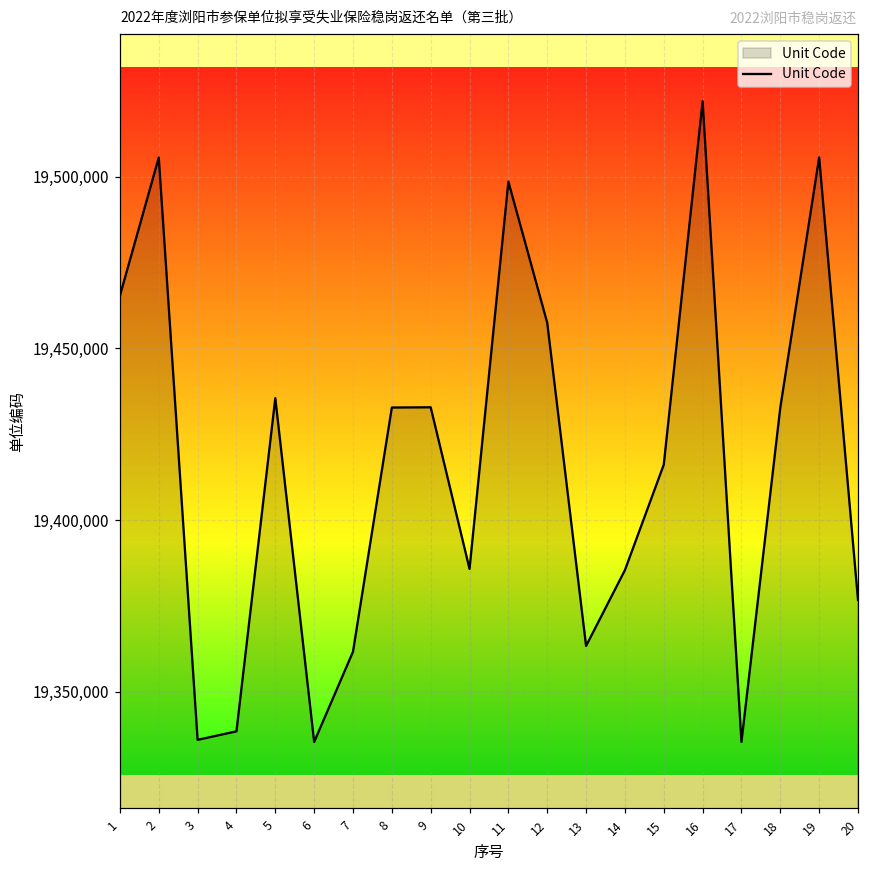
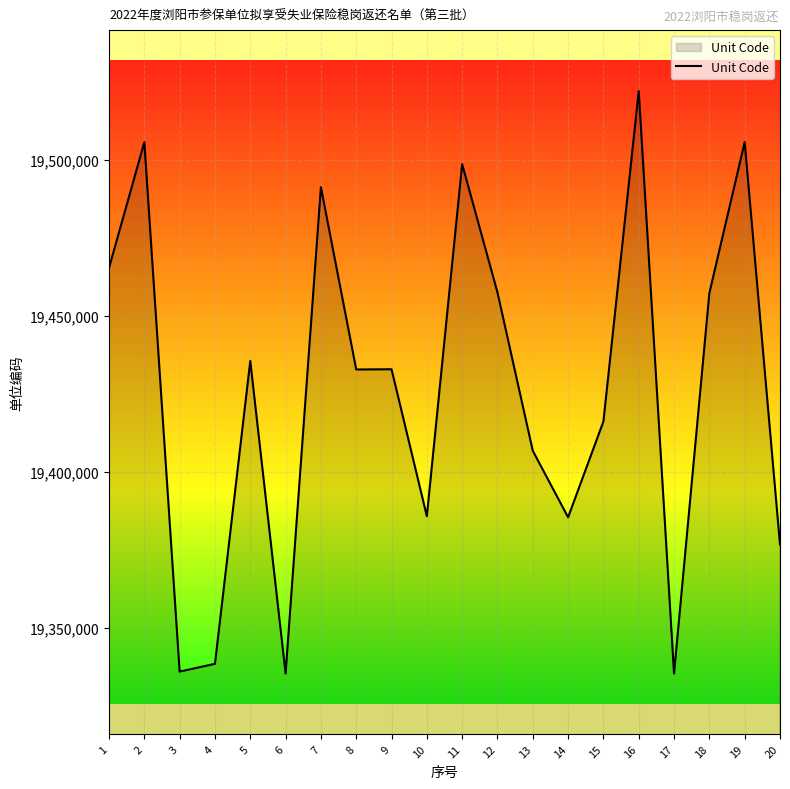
7: 19,362,000 -> 19,491,000
13: 19,363,000 -> 19,407,000
18: 19,433,000 -> 19,457,000
